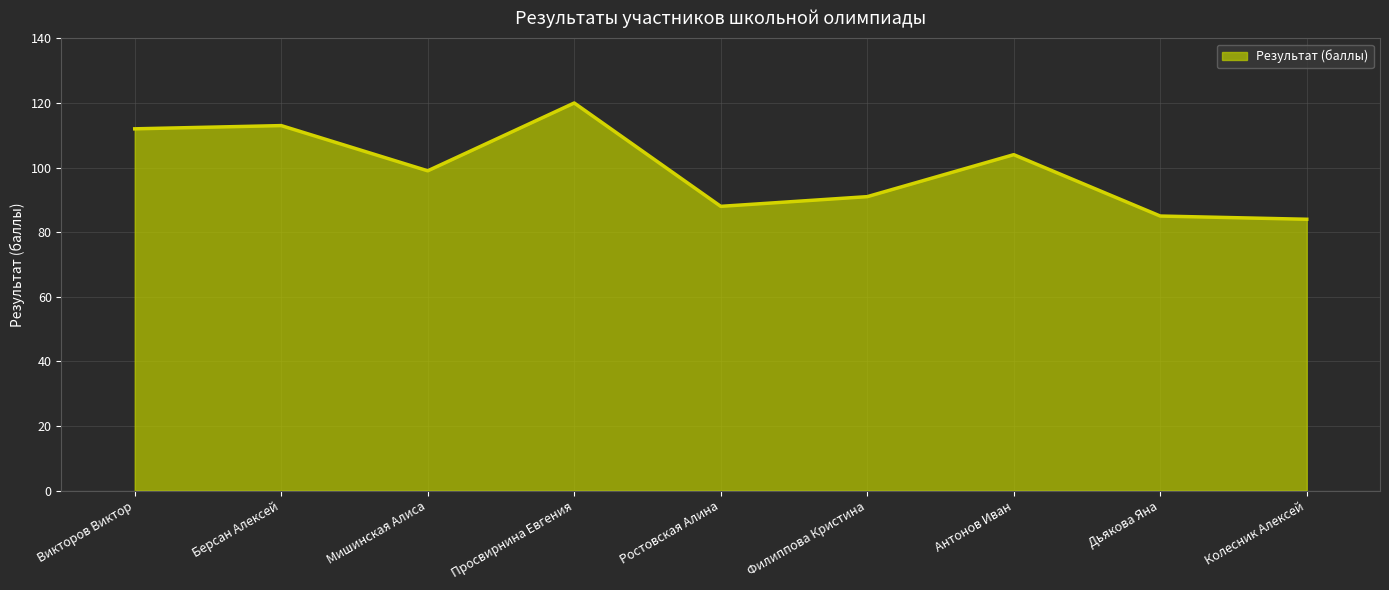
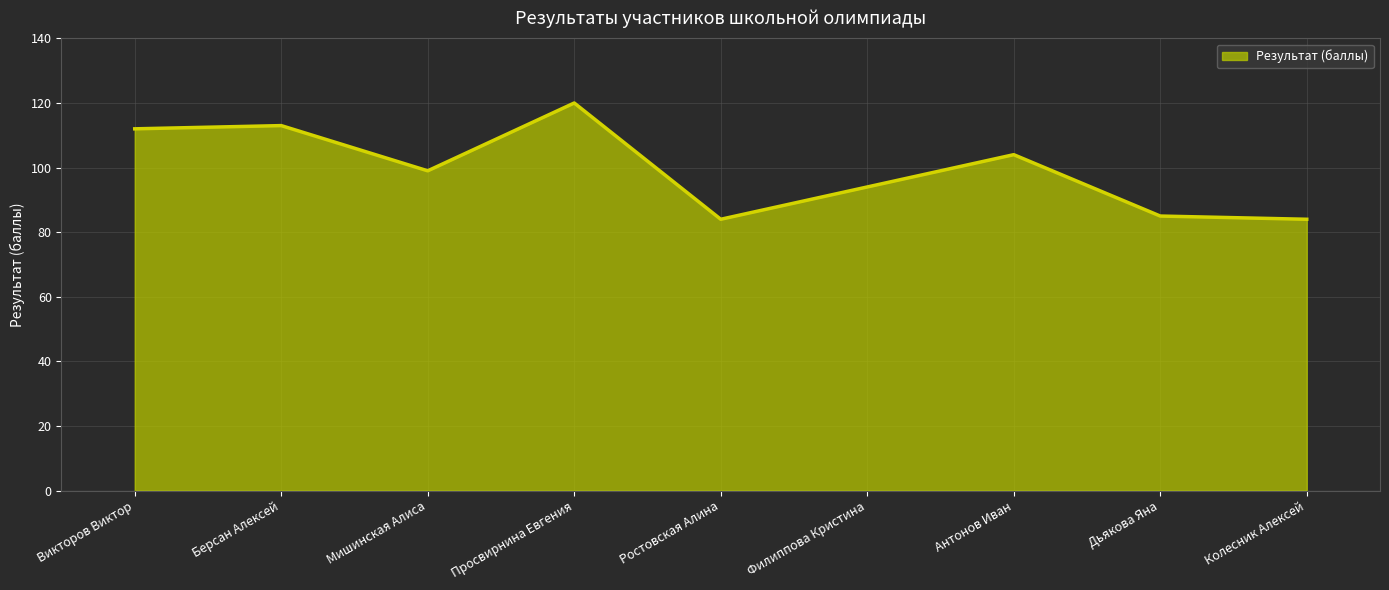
Ростовская Алина: 88 -> 84
Филиппова Кристина: 91 -> 94
